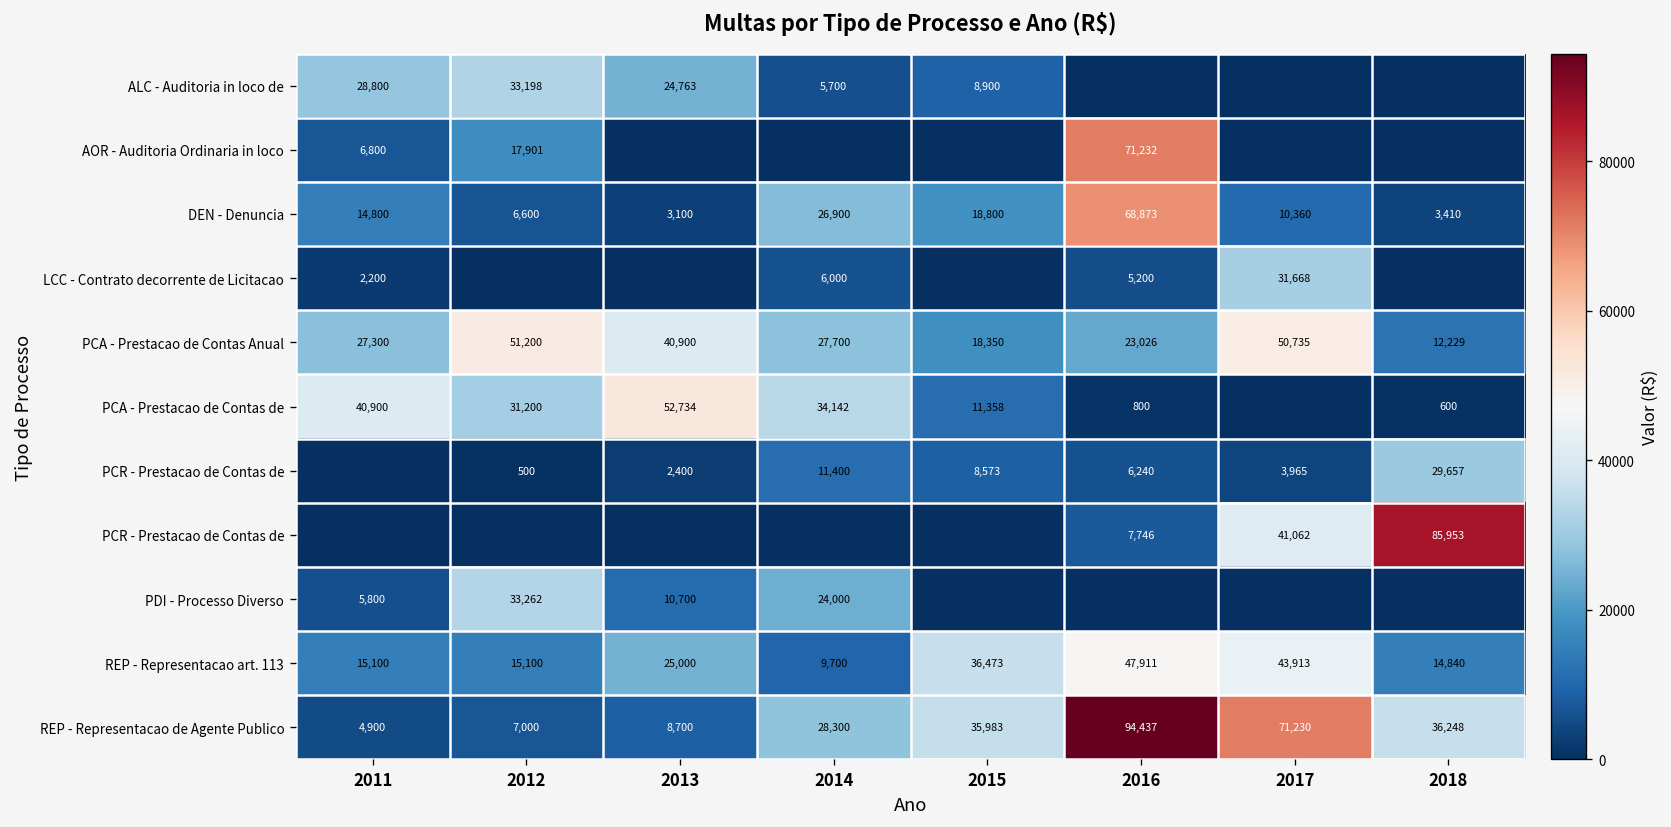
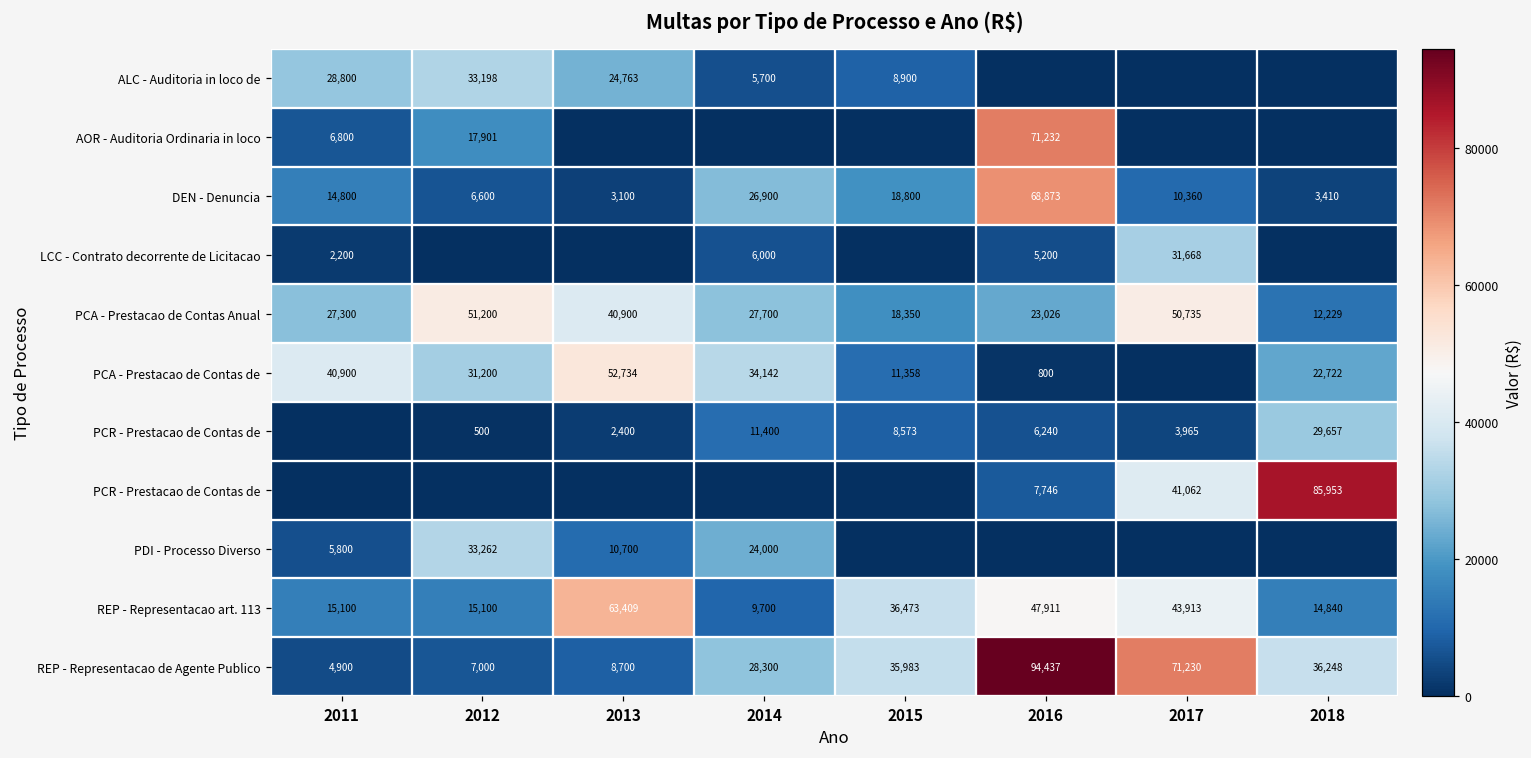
PCA - Prestacao de Contas de, 2018: 600 -> 22,722
REP - Representacao art. 113, 2013: 25,000 -> 63,409
